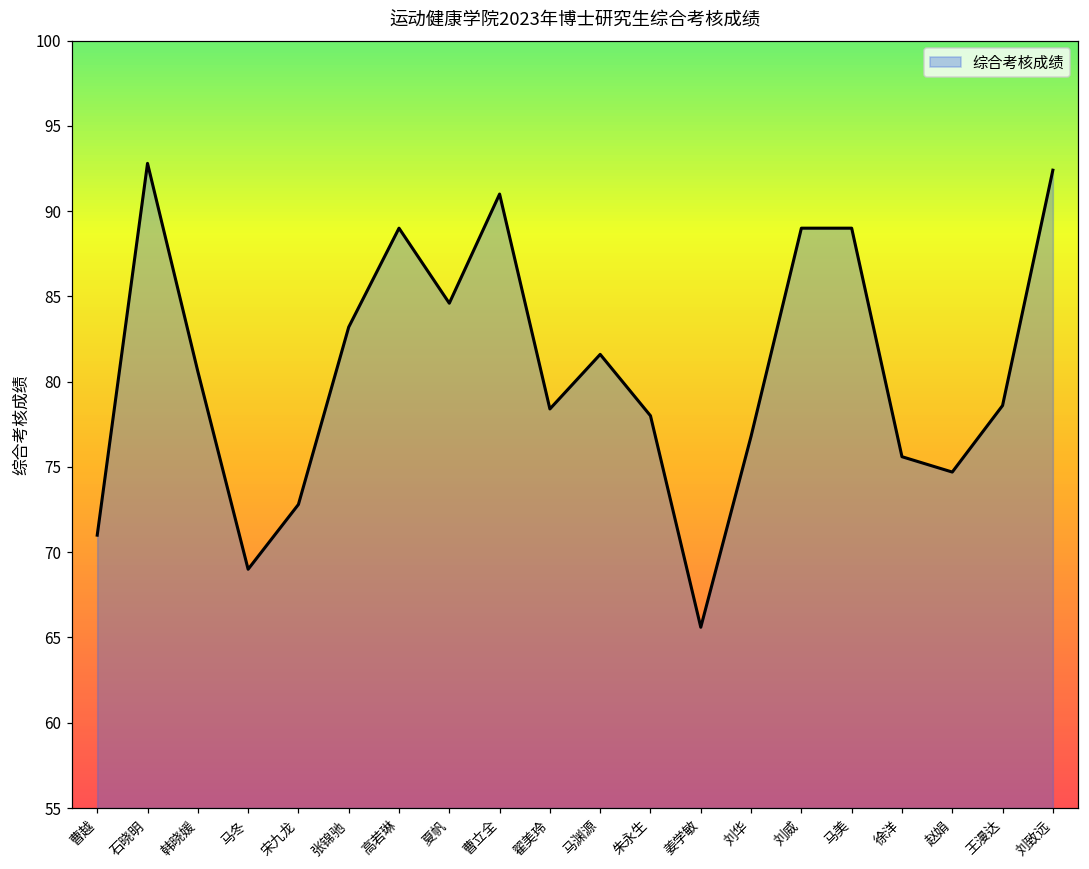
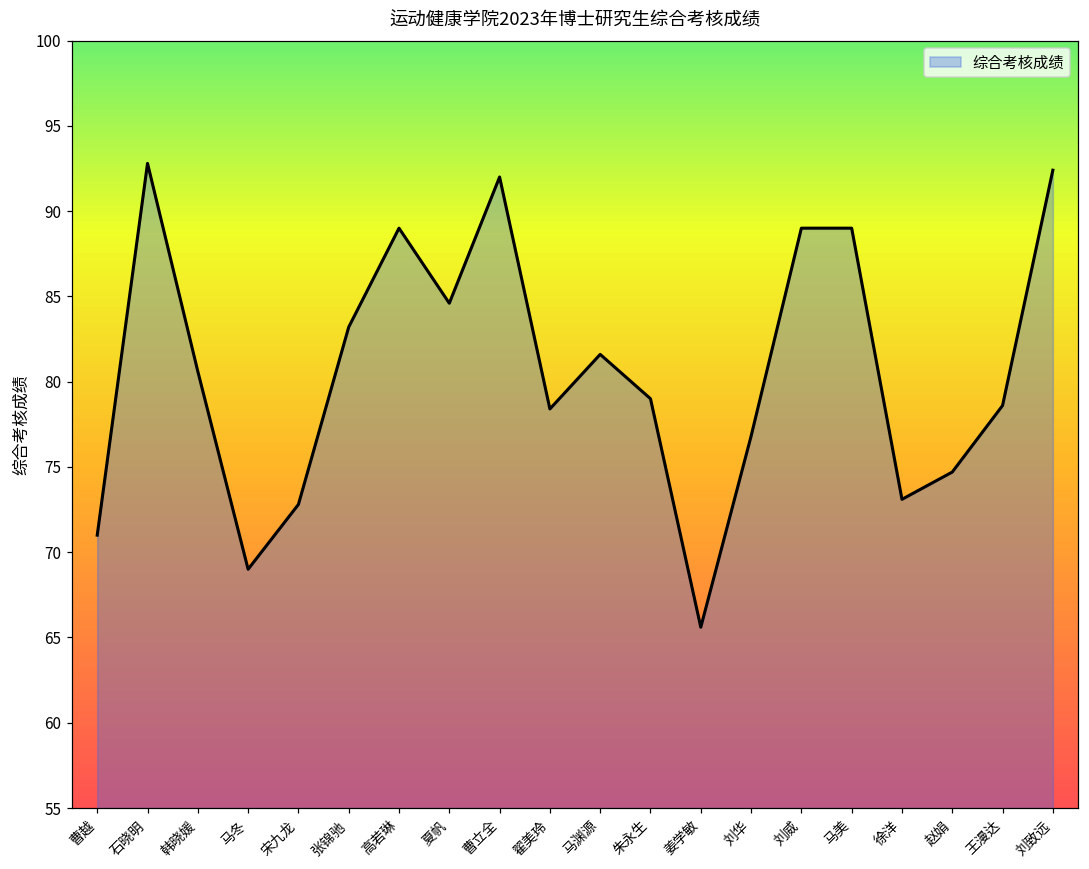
曹立全: 91 -> 92
朱永生: 78 -> 79
徐洋: 75.6 -> 73.1
